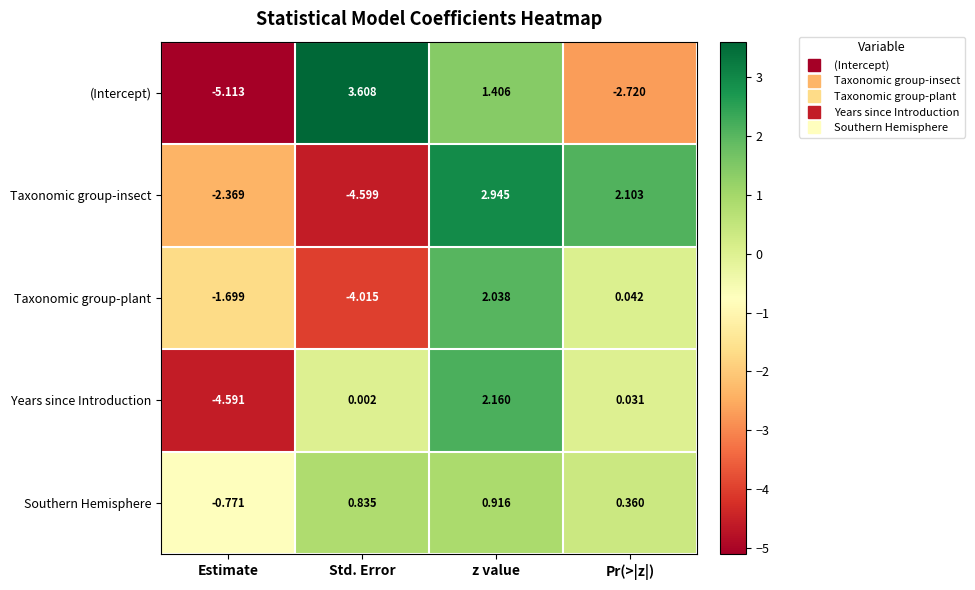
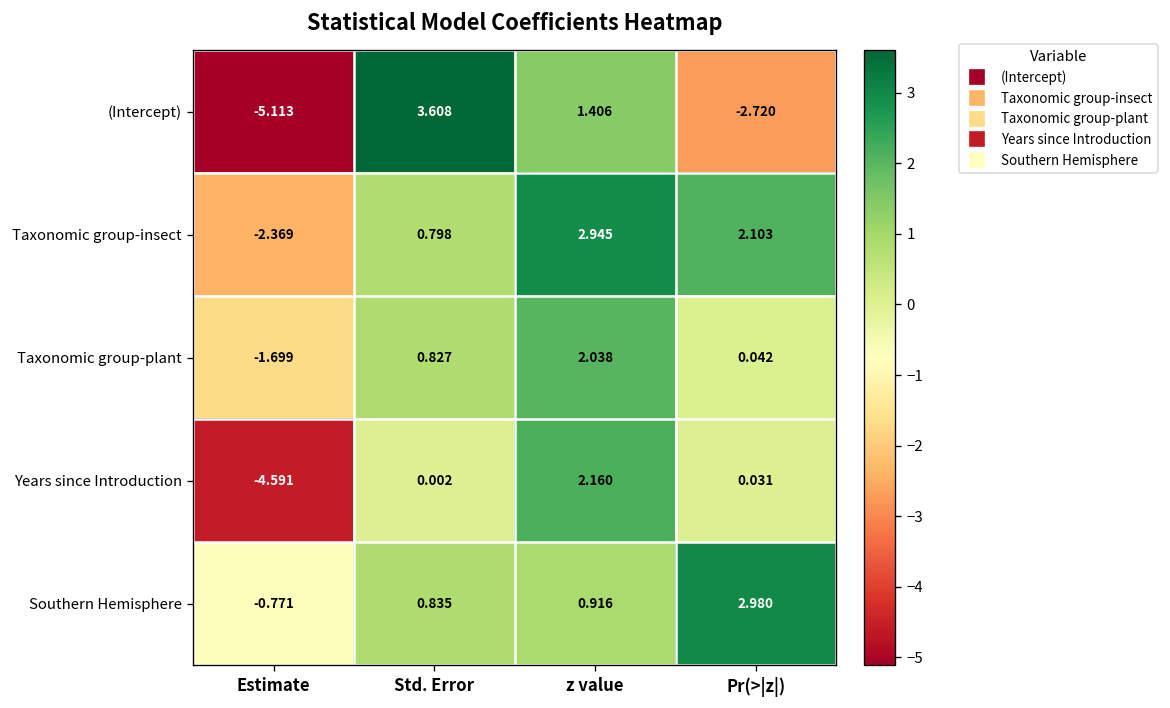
Taxonomic group-insect, Std. Error: -4.599 -> 0.798
Taxonomic group-plant, Std. Error: -4.015 -> 0.827
Southern Hemisphere, Pr(>|z|): 0.360 -> 2.980
